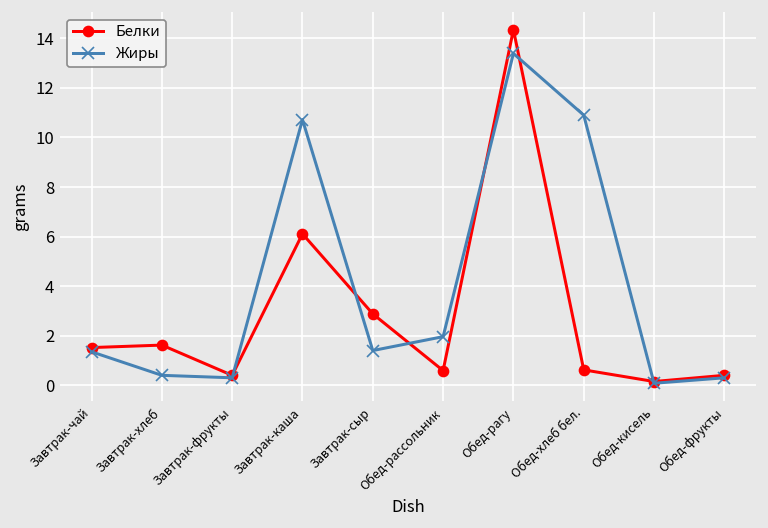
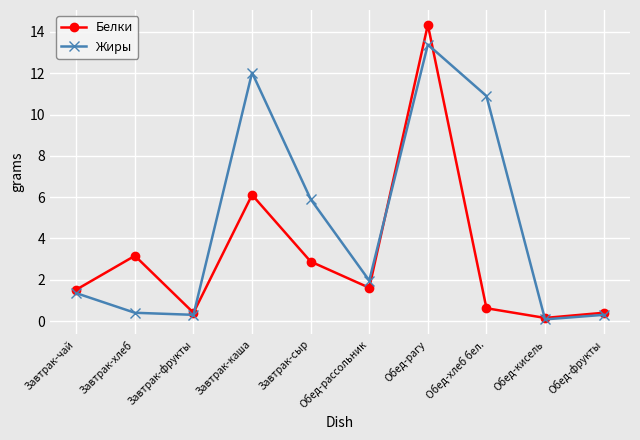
Белки, Завтрак-хлеб: 1.6 -> 3.2
Жиры, Завтрак-каша: 10.7 -> 12.0
Жиры, Завтрак-сыр: 1.4 -> 5.9
Белки, Обед-рассольник: 0.6 -> 1.6
